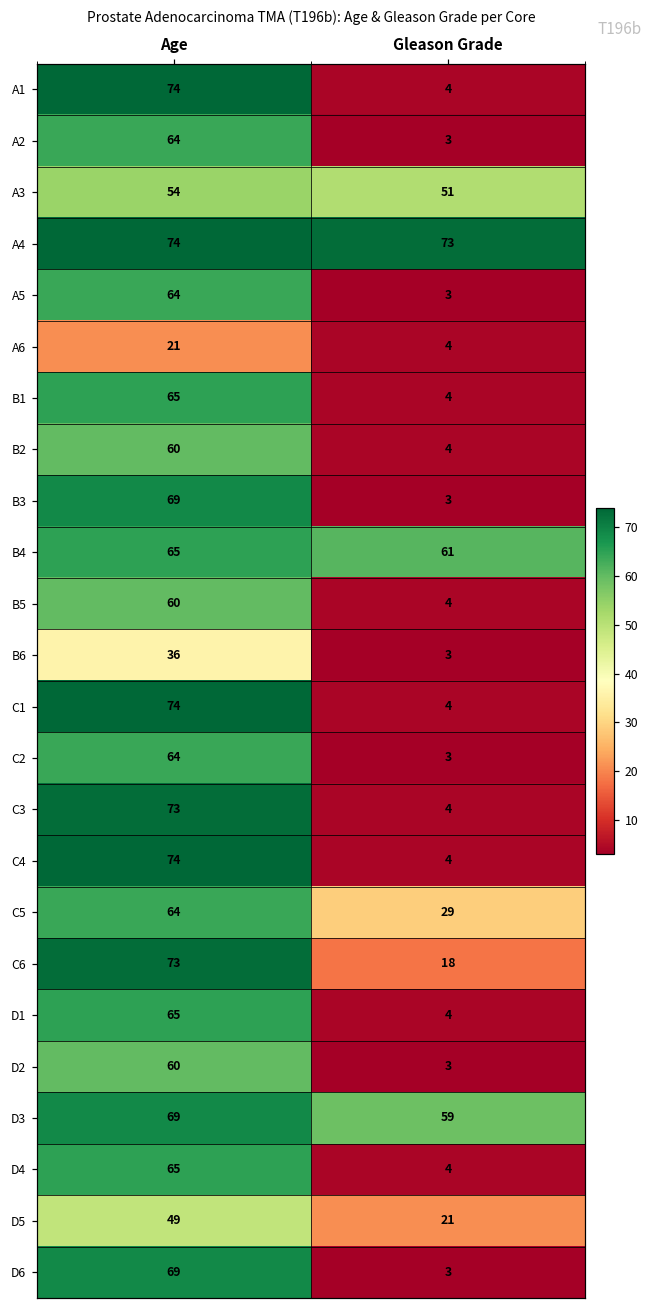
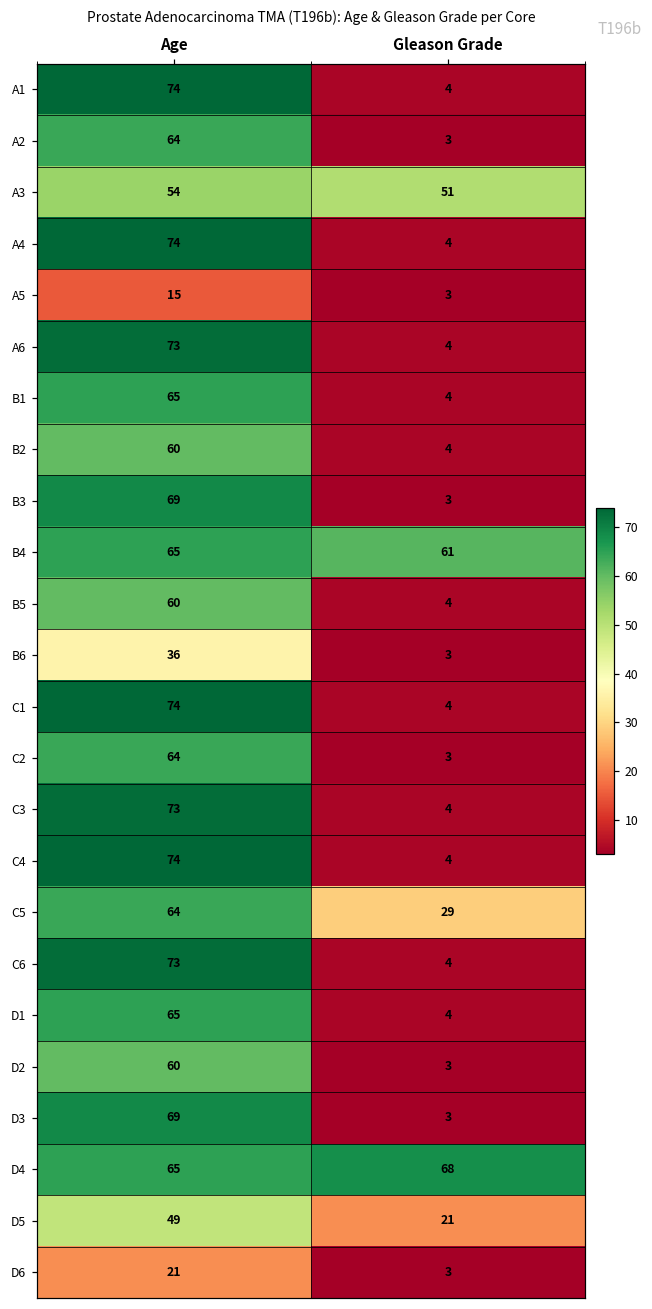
A4, Gleason Grade: 73 -> 4
A5, Age: 64 -> 15
A6, Age: 21 -> 73
C6, Gleason Grade: 18 -> 4
D3, Gleason Grade: 59 -> 3
D4, Gleason Grade: 4 -> 68
D6, Age: 69 -> 21
